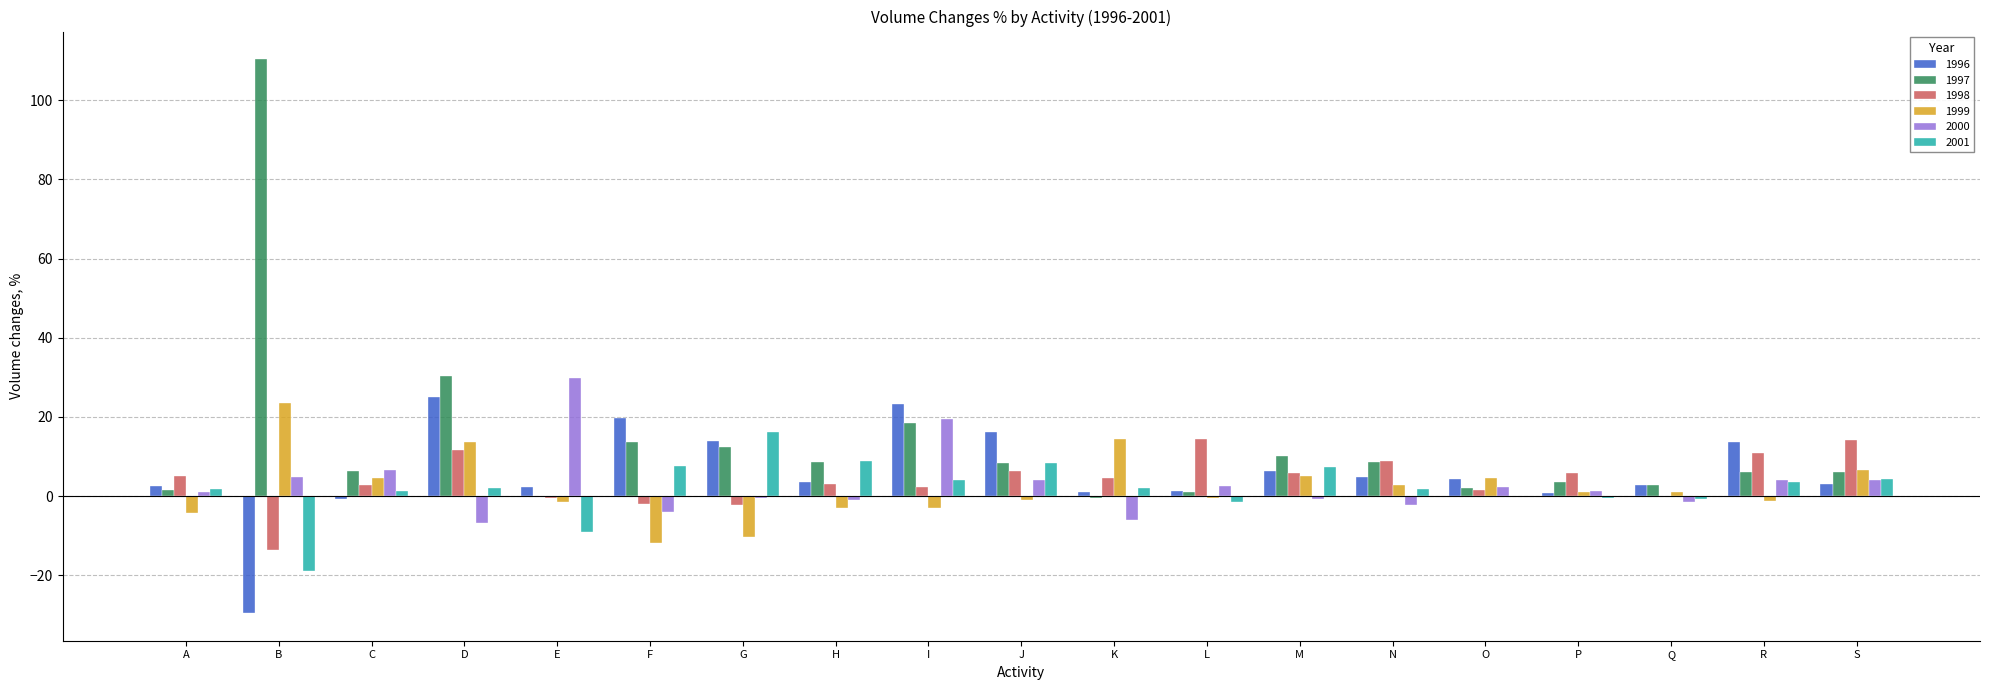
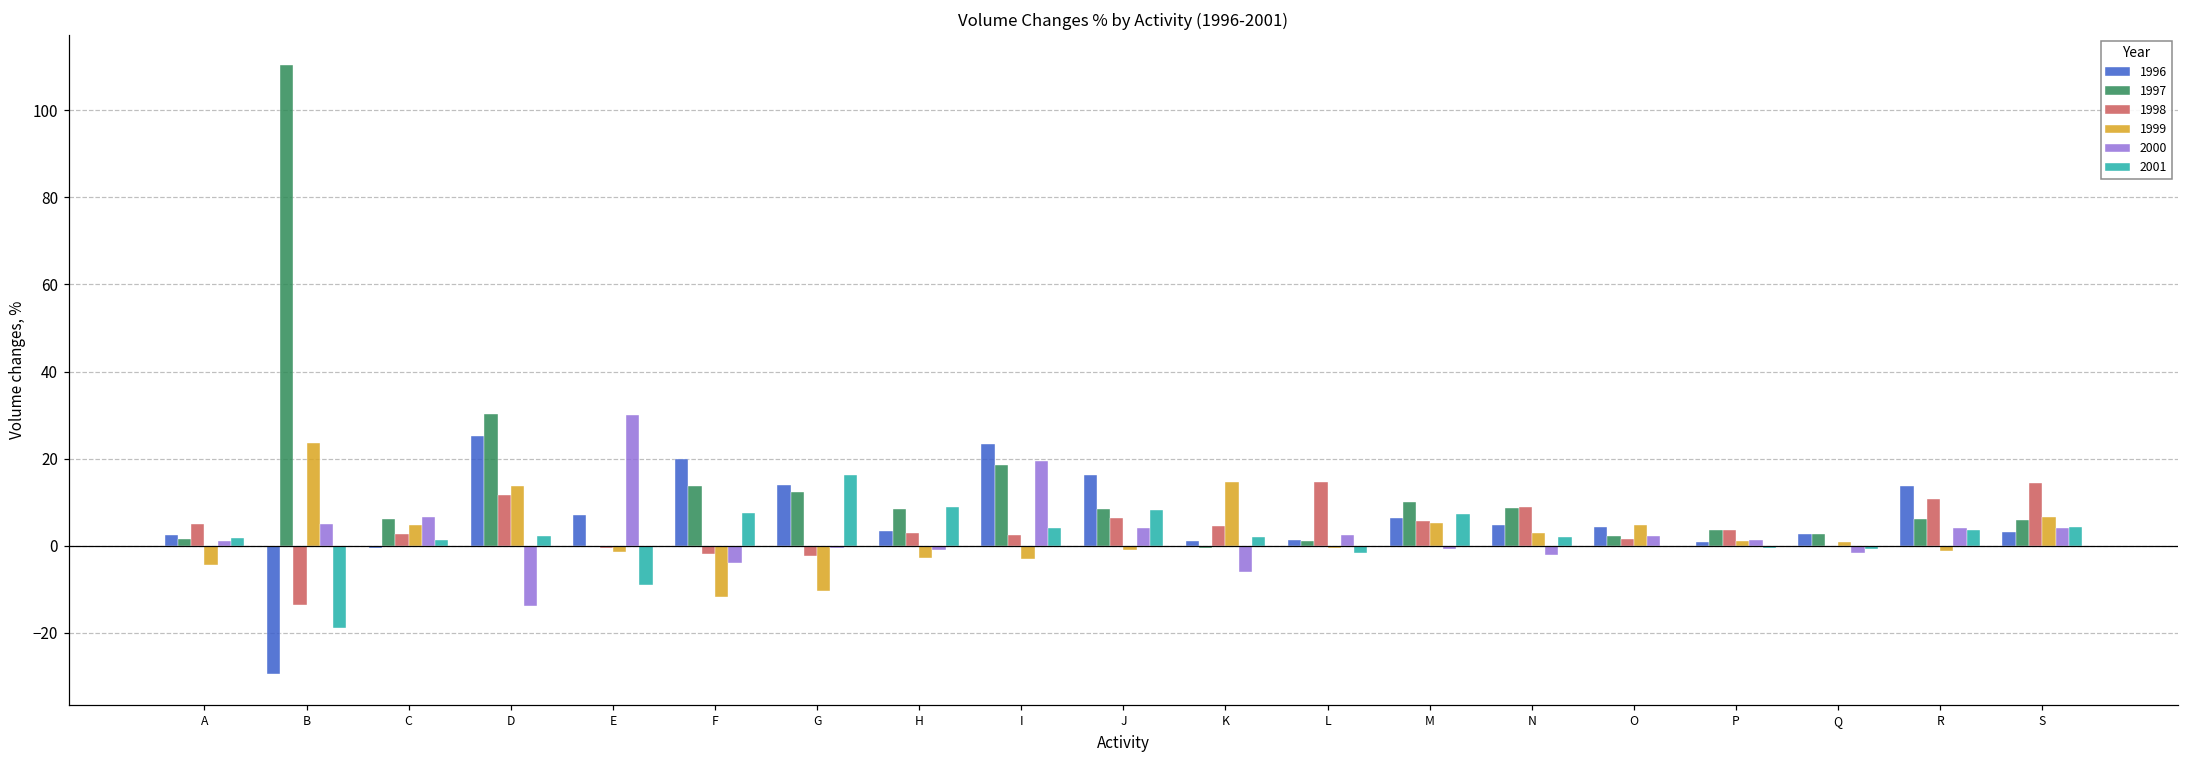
2000, D: -7 -> -14
1996, E: 2 -> 7
1998, P: 6 -> 4
